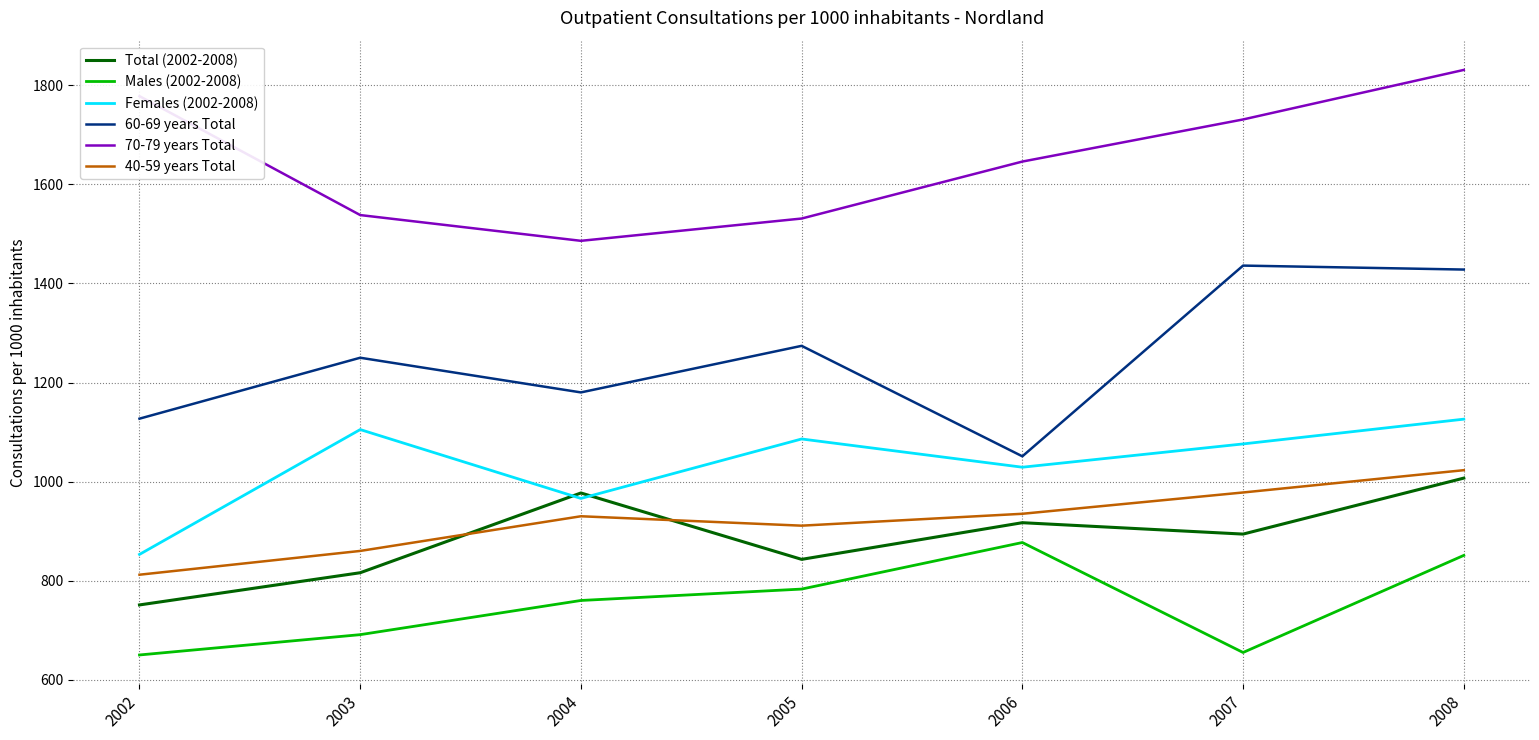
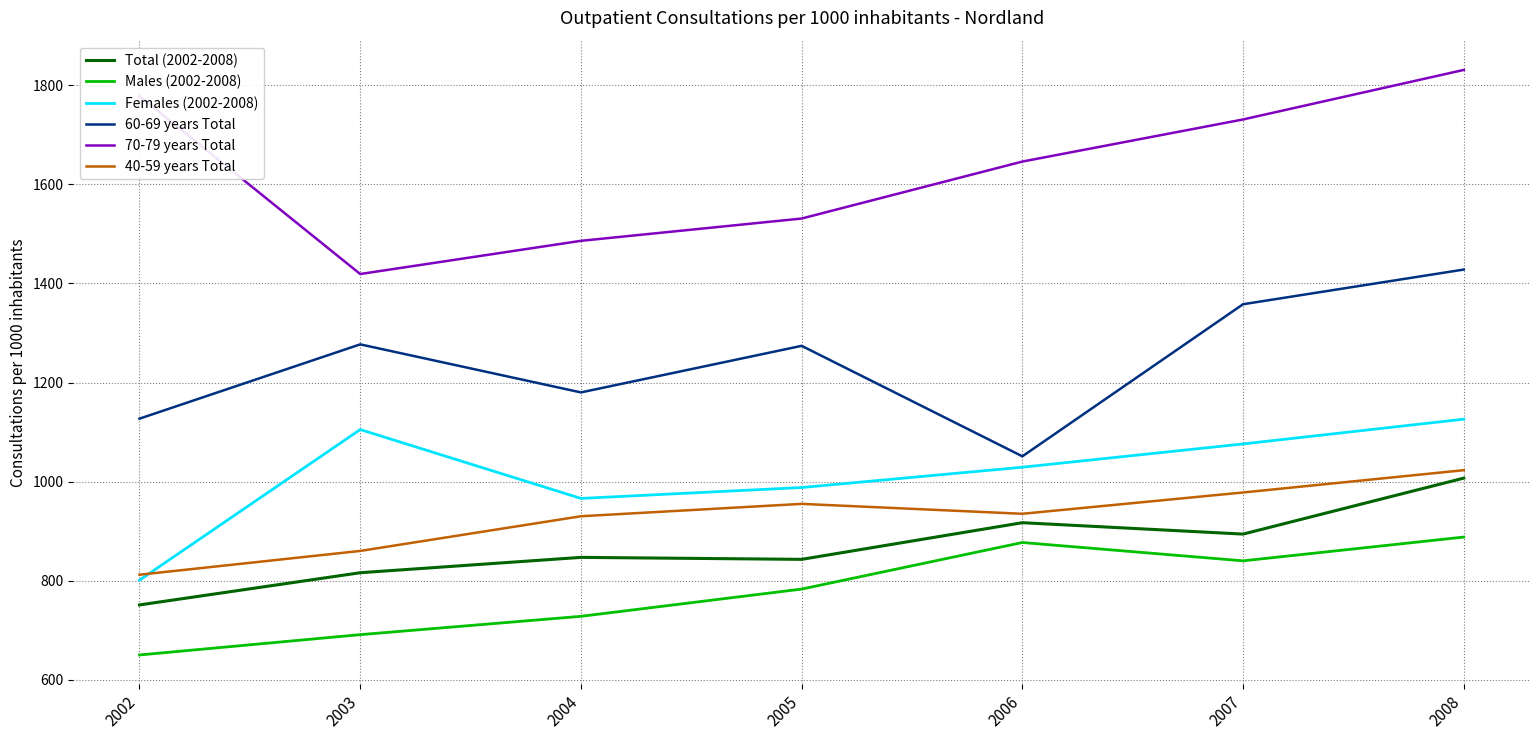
Females (2002-2008), 2002: 850 -> 800
60-69 years Total, 2003: 1250 -> 1280
70-79 years Total, 2003: 1540 -> 1420
Total (2002-2008), 2004: 980 -> 850
Males (2002-2008), 2004: 760 -> 730
Females (2002-2008), 2005: 1090 -> 990
40-59 years Total, 2005: 910 -> 960
Males (2002-2008), 2007: 660 -> 840
60-69 years Total, 2007: 1440 -> 1360
Males (2002-2008), 2008: 850 -> 890
